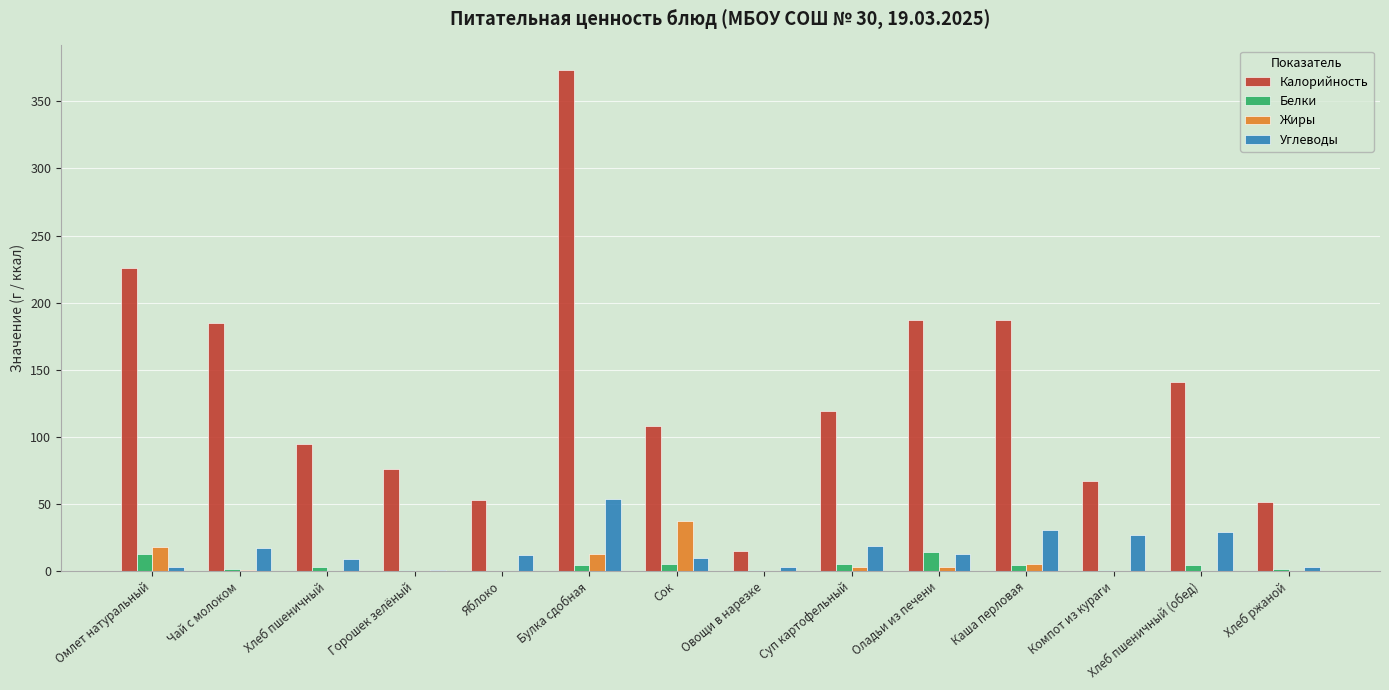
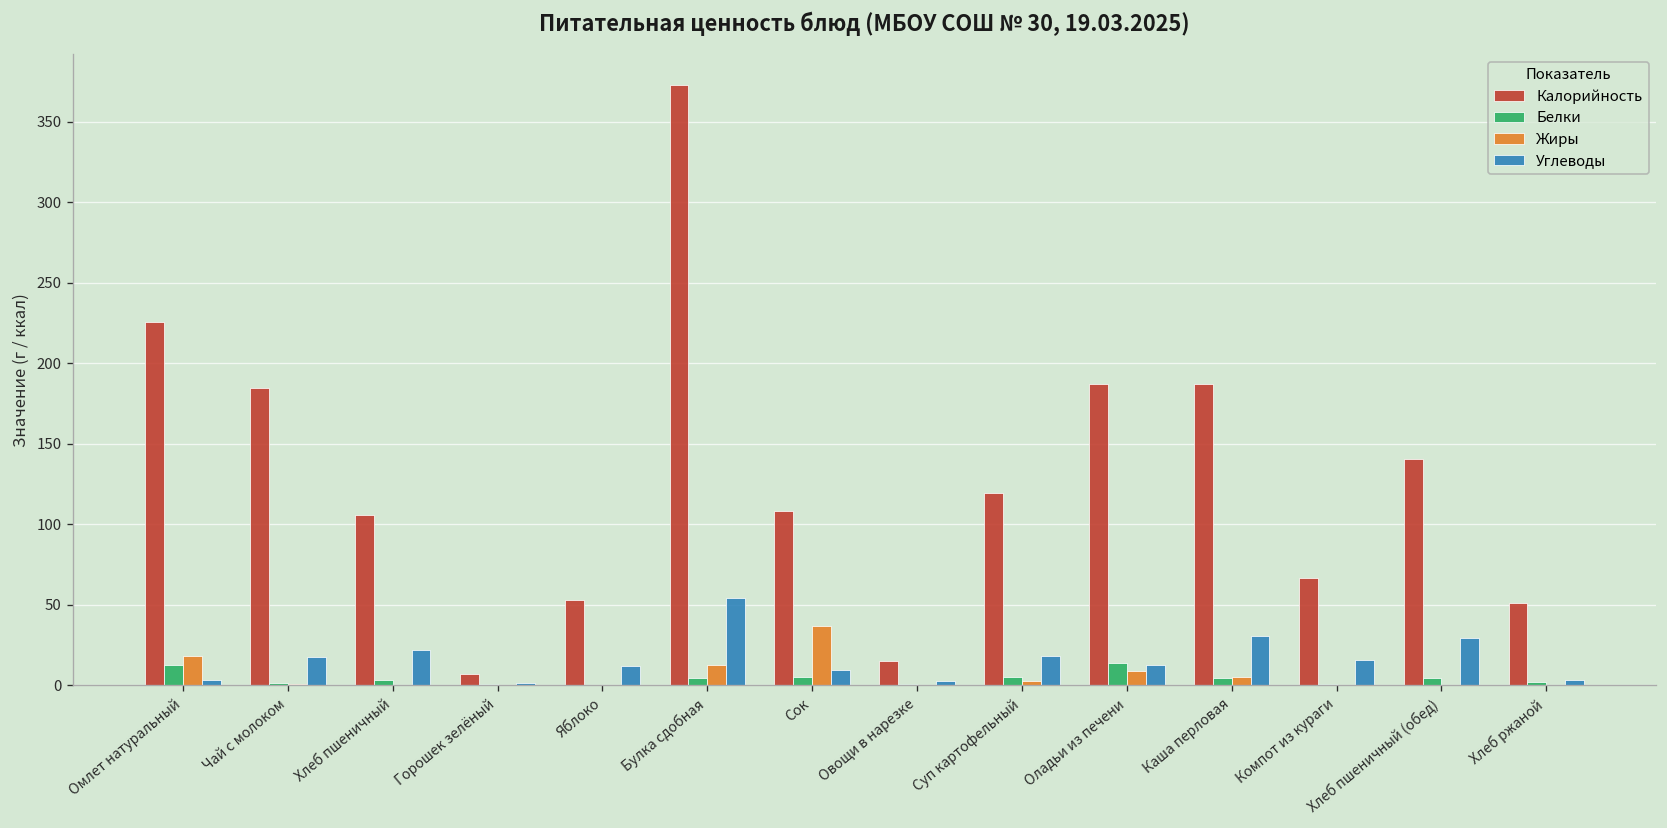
Калорийность, Хлеб пшеничный: 95 -> 106
Углеводы, Хлеб пшеничный: 9 -> 22
Калорийность, Горошек зелёный: 76 -> 7
Жиры, Оладьи из печени: 3 -> 9
Углеводы, Компот из кураги: 27 -> 16
